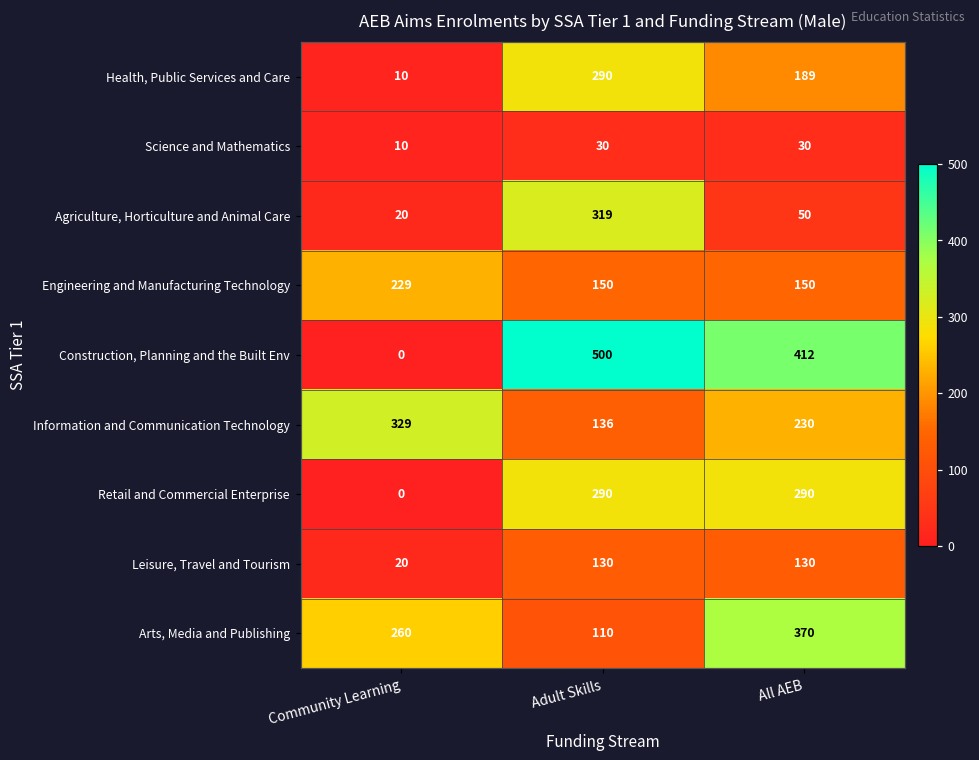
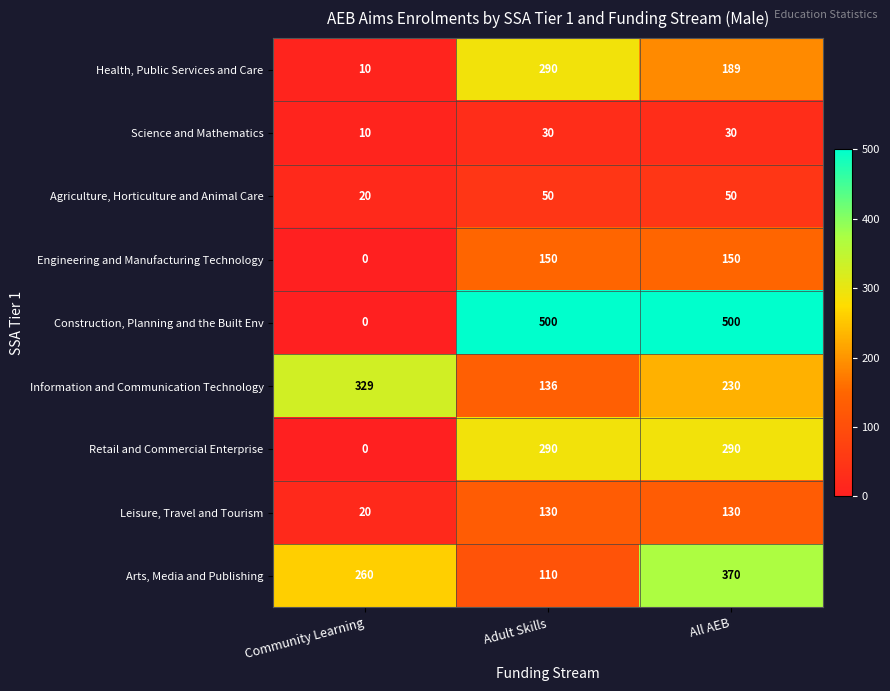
Agriculture, Horticulture and Animal Care, Adult Skills: 319 -> 50
Engineering and Manufacturing Technology, Community Learning: 229 -> 0
Construction, Planning and the Built Env, All AEB: 412 -> 500
